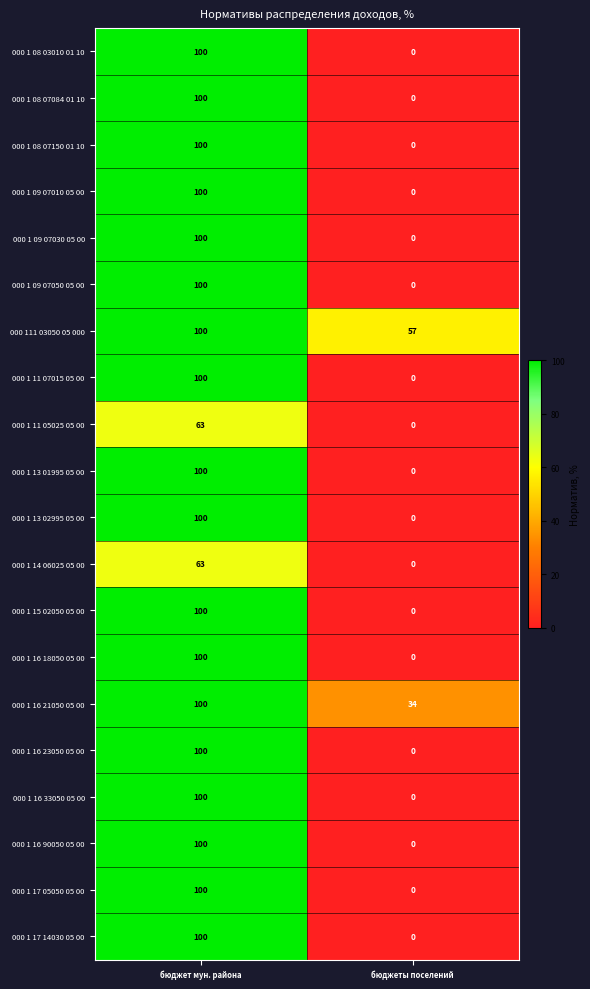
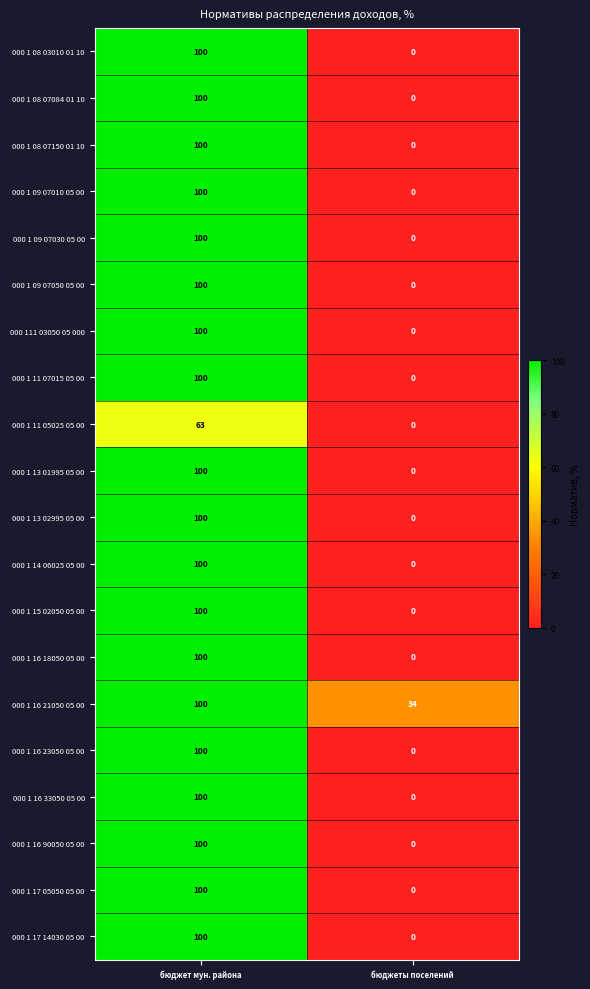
000 111 03050 05 000, бюджеты поселений: 57 -> 0
000 1 14 06025 05 00, бюджет мун. района: 63 -> 100
